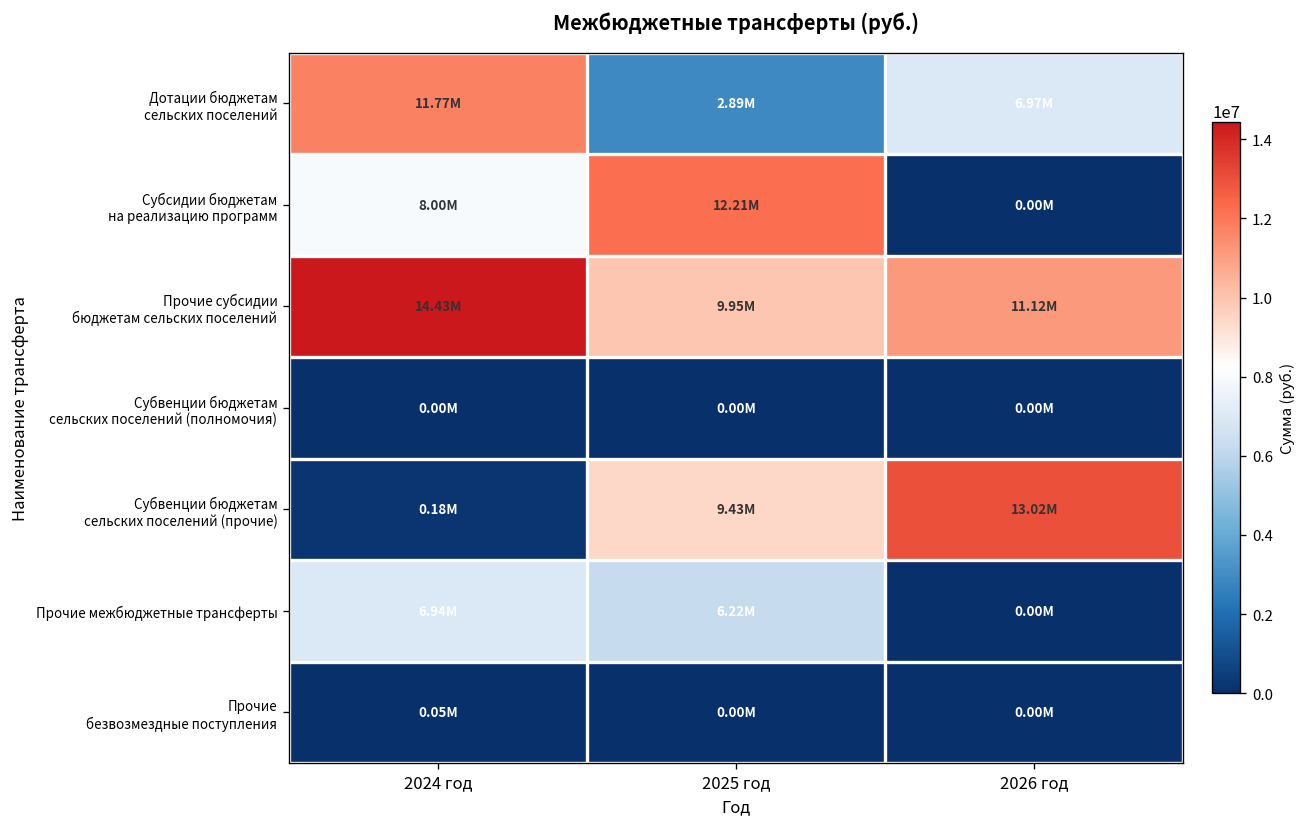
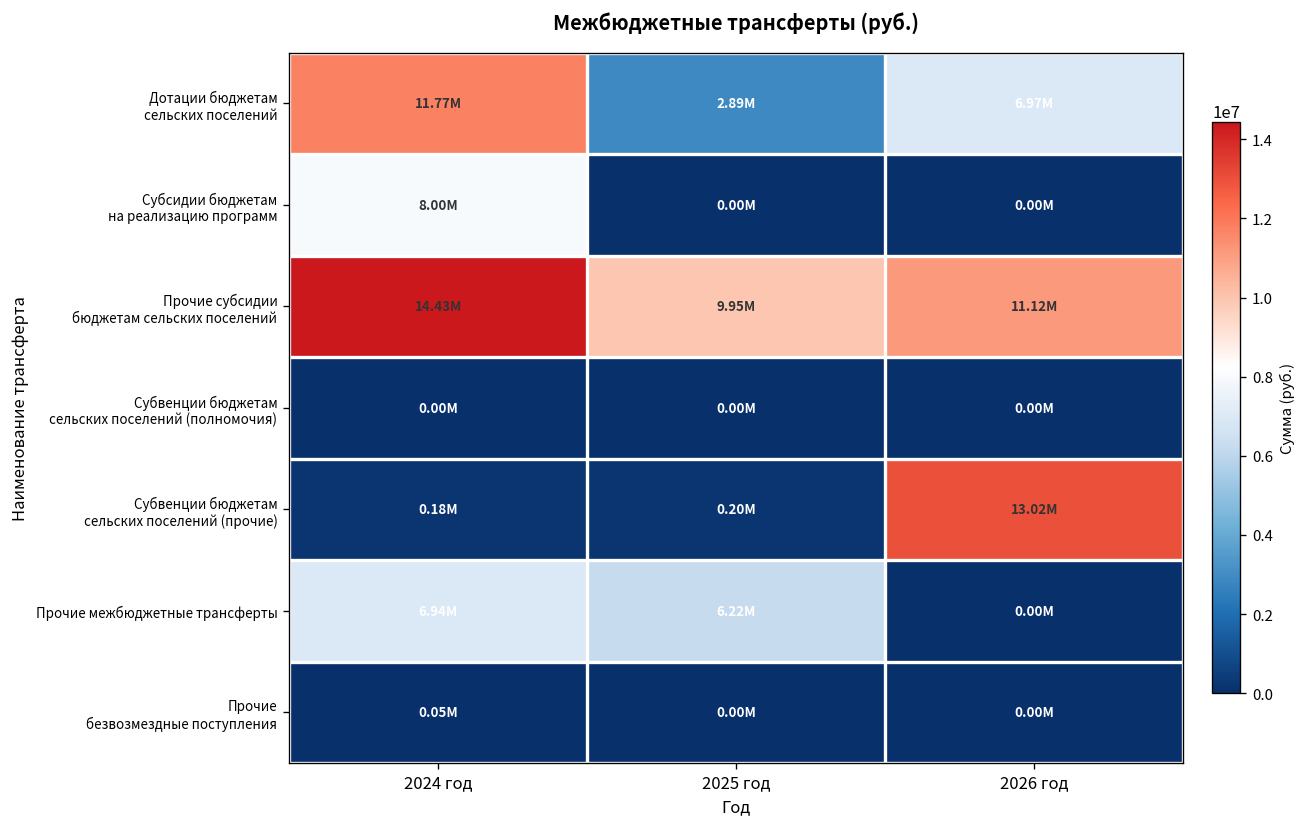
Субсидии бюджетам на реализацию программ, 2025 год: 12.21M -> 0.00M
Субвенции бюджетам сельских поселений (прочие), 2025 год: 9.43M -> 0.20M
